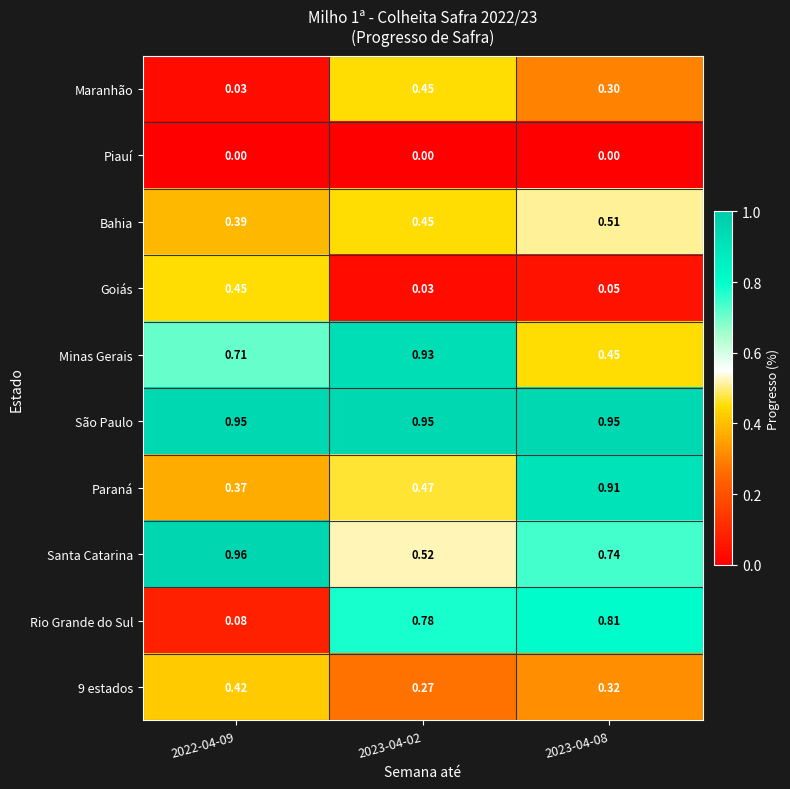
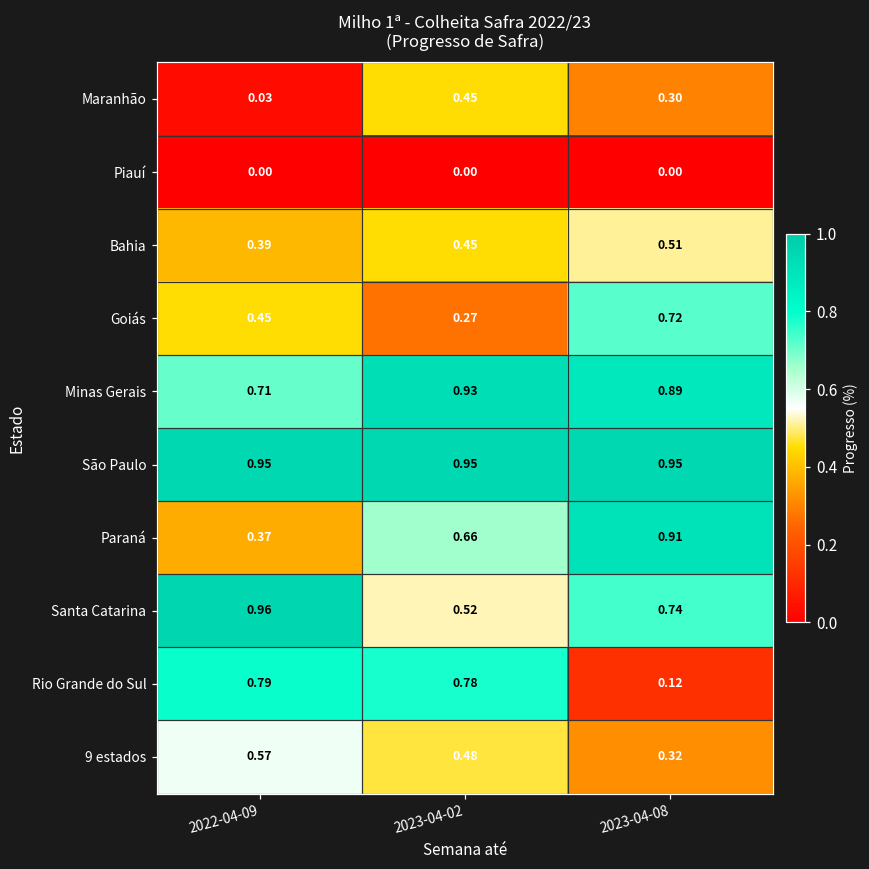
Goiás, 2023-04-02: 0.03 -> 0.27
Goiás, 2023-04-08: 0.05 -> 0.72
Minas Gerais, 2023-04-08: 0.45 -> 0.89
Paraná, 2023-04-02: 0.47 -> 0.66
Rio Grande do Sul, 2022-04-09: 0.08 -> 0.79
Rio Grande do Sul, 2023-04-08: 0.81 -> 0.12
9 estados, 2022-04-09: 0.42 -> 0.57
9 estados, 2023-04-02: 0.27 -> 0.48
